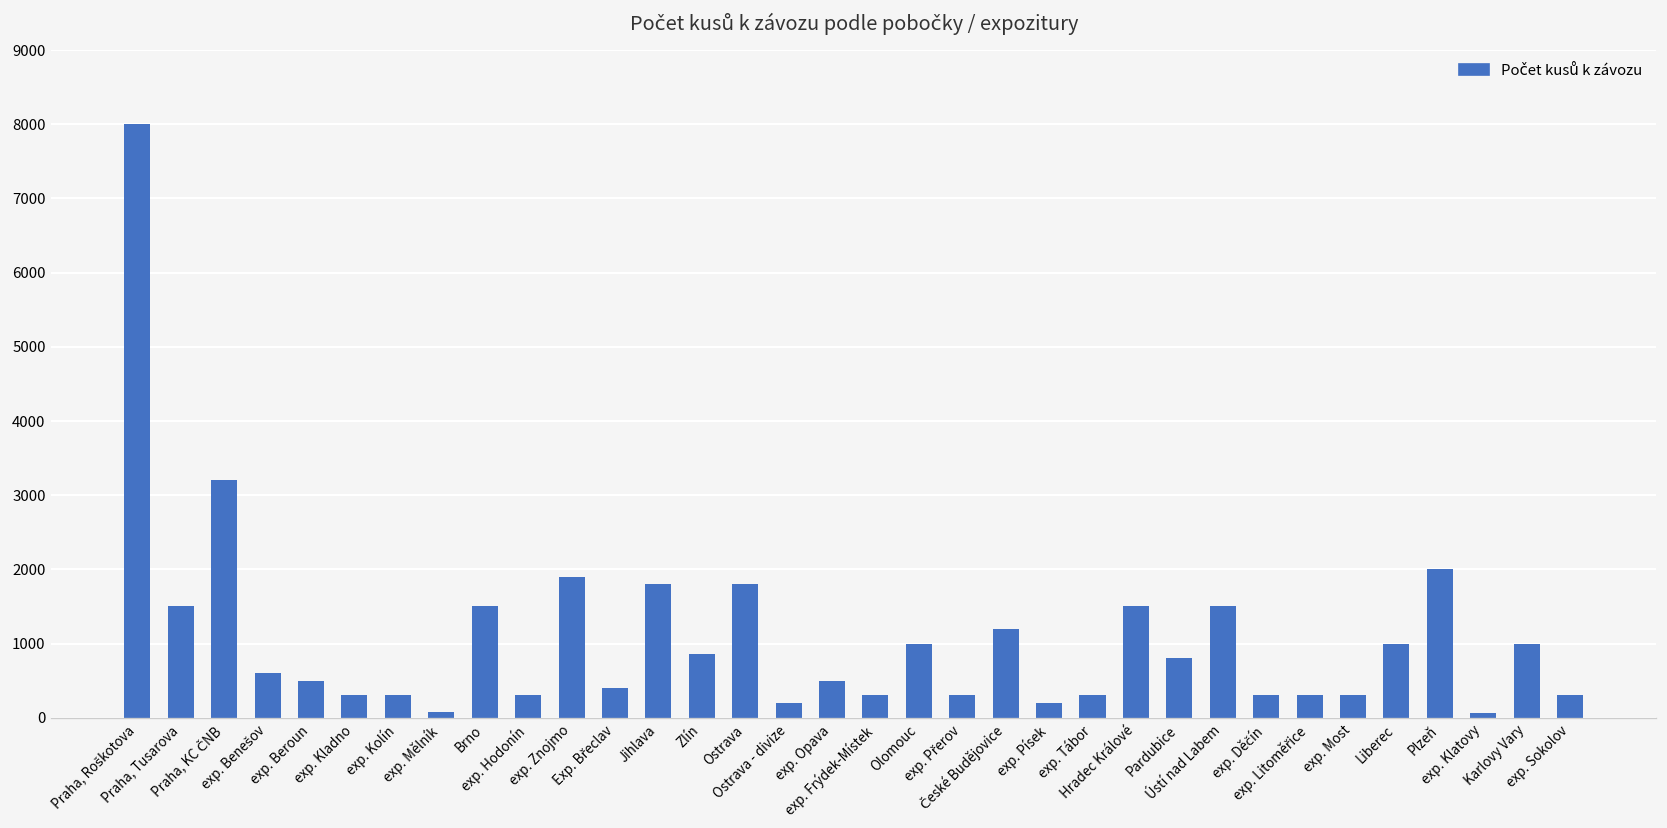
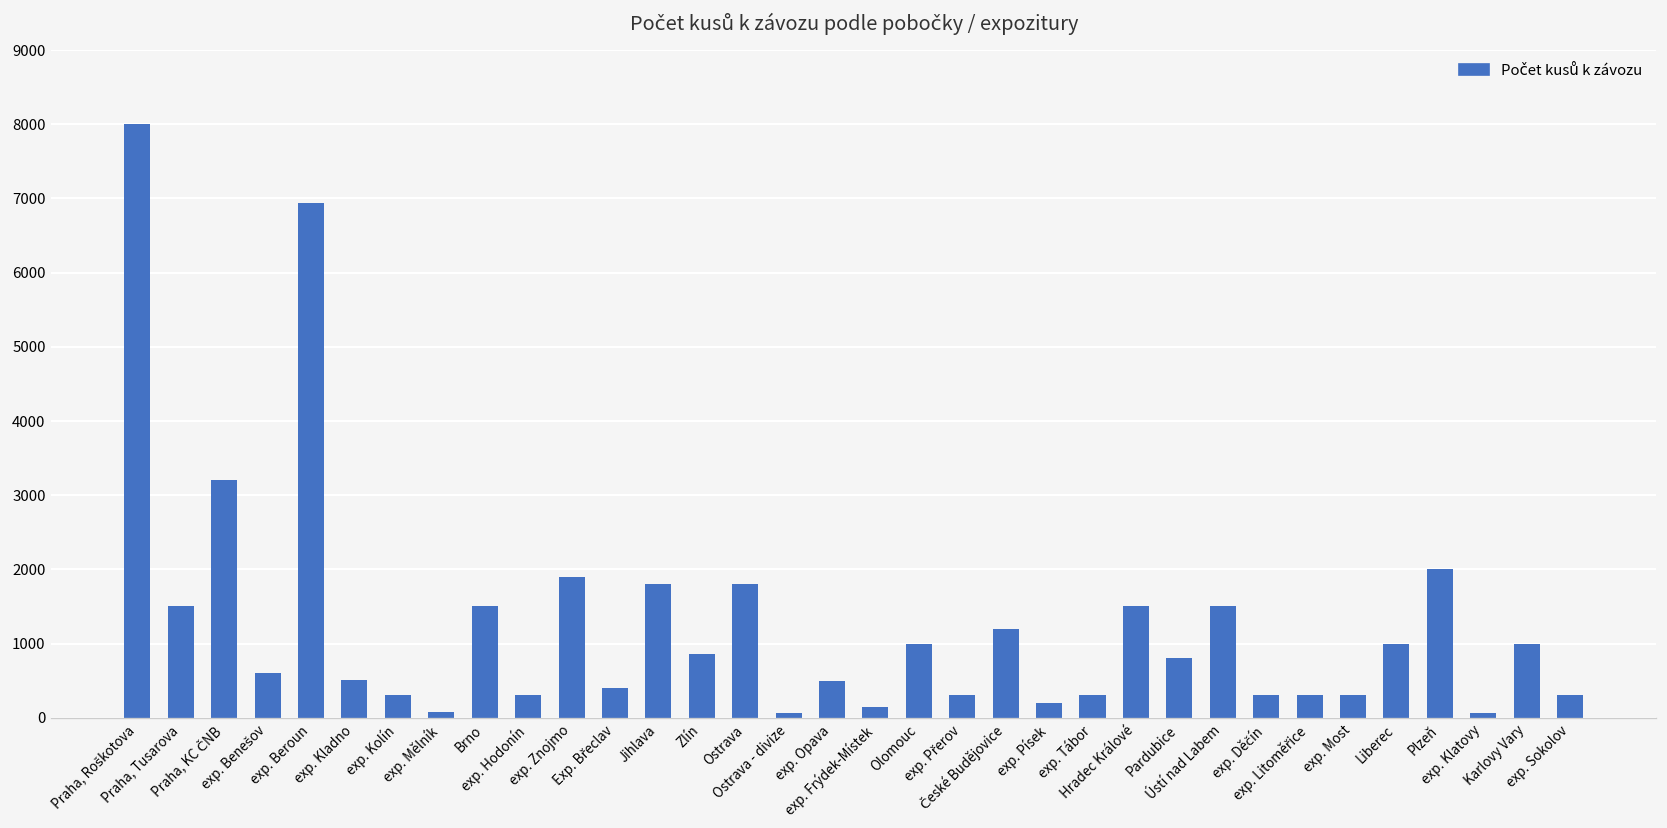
exp. Beroun: 500 -> 6900
exp. Kladno: 300 -> 500
Ostrava - divize: 200 -> 100
exp. Frýdek-Místek: 300 -> 100
